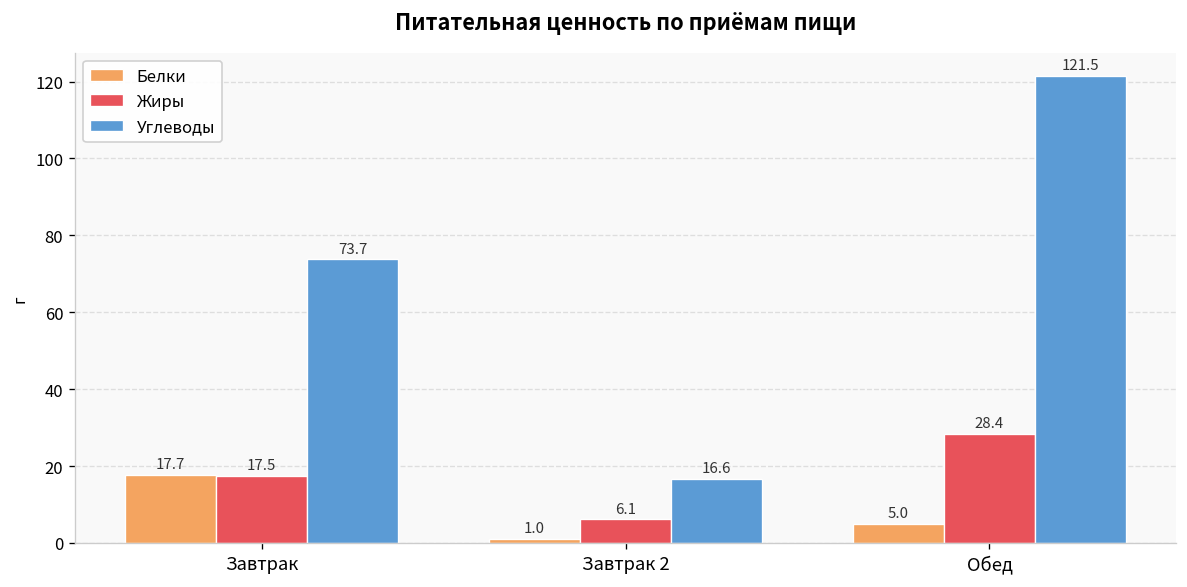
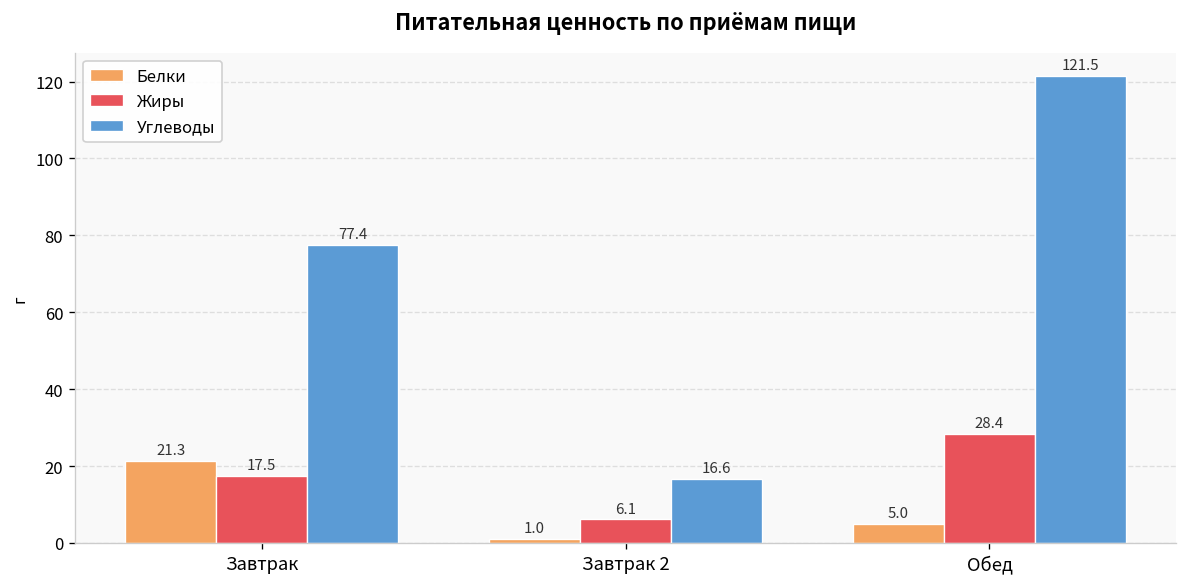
Белки, Завтрак: 17.7 -> 21.3
Углеводы, Завтрак: 73.7 -> 77.4
